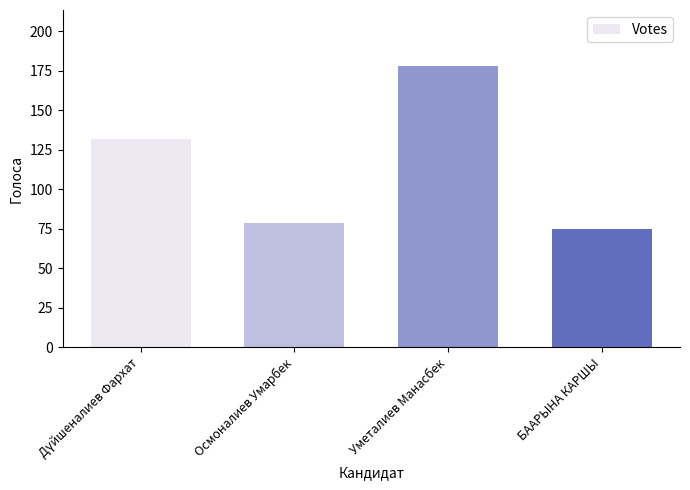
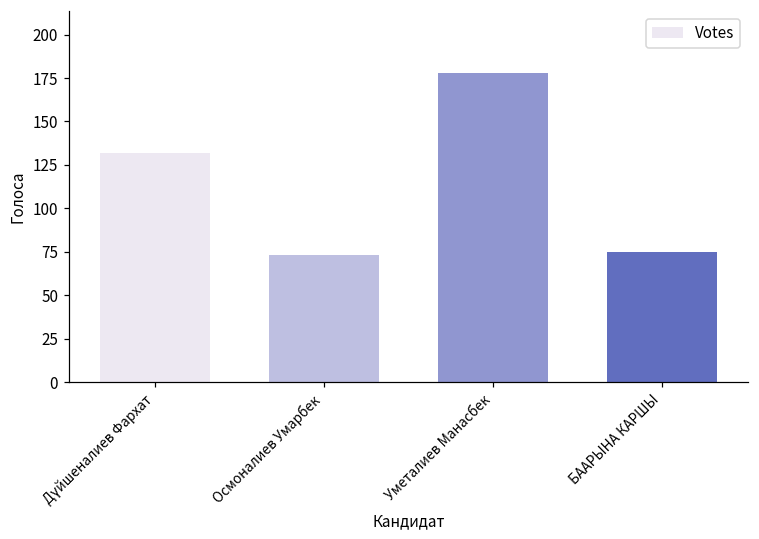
Осмоналиев Умарбек: 79 -> 73
